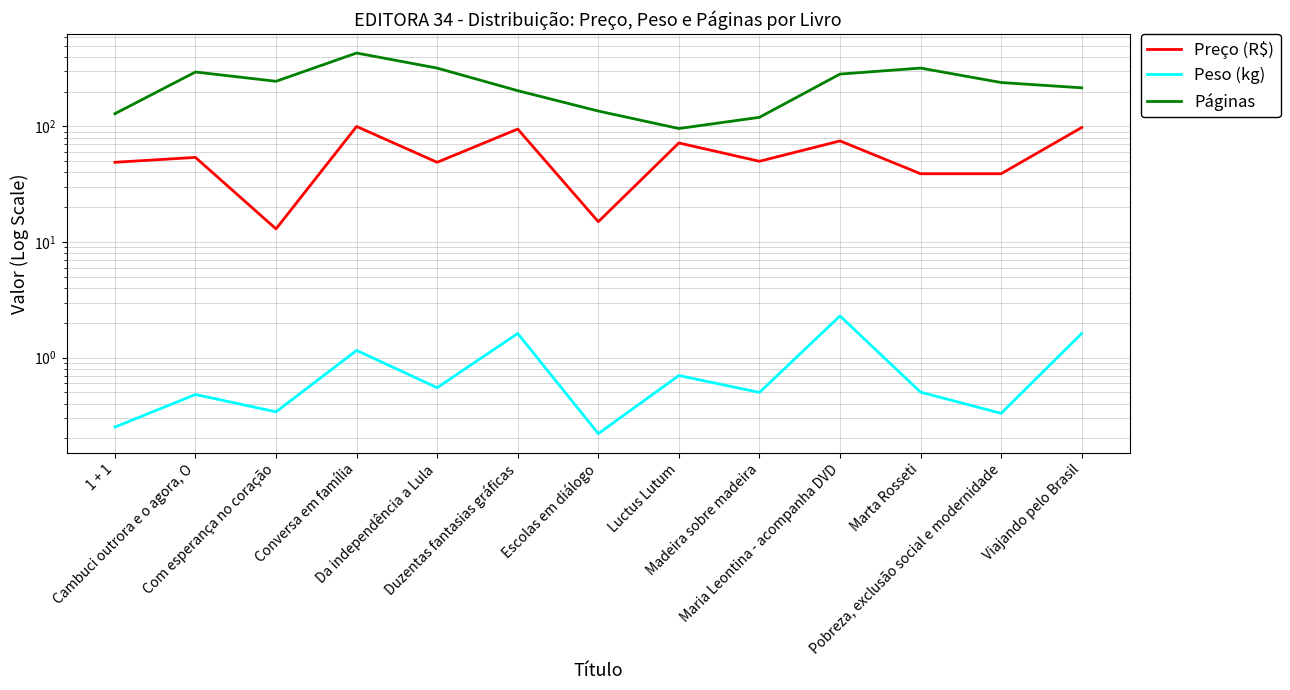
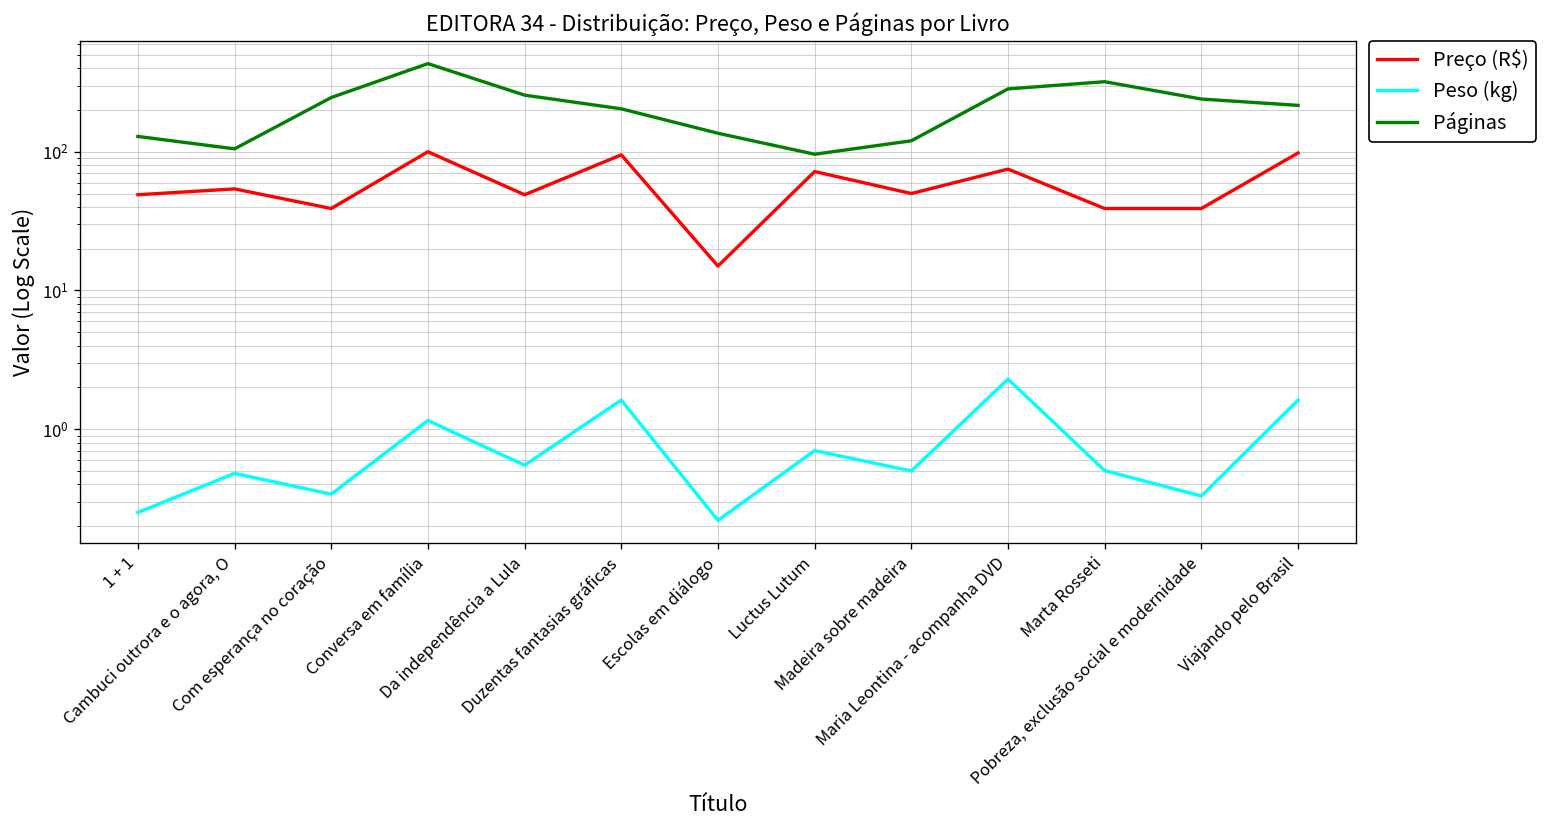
Páginas, Cambuci outrora e o agora, O: 300 -> 110
Preço (R$), Com esperança no coração: 13 -> 39
Páginas, Da independência a Lula: 320 -> 260
